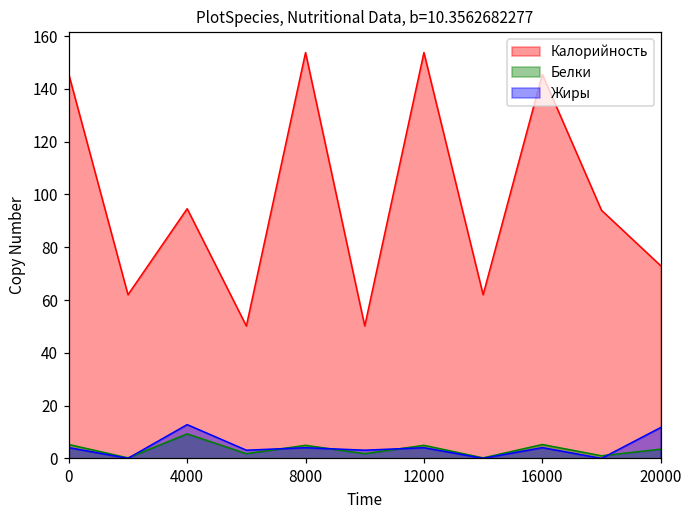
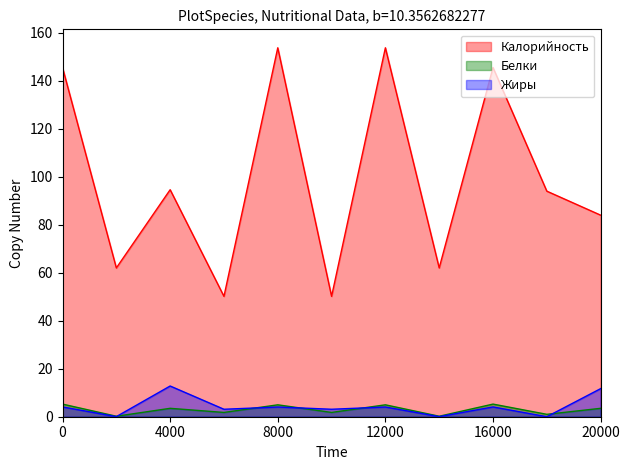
Белки, 4000: 9 -> 4
Калорийность, 20000: 73 -> 84
